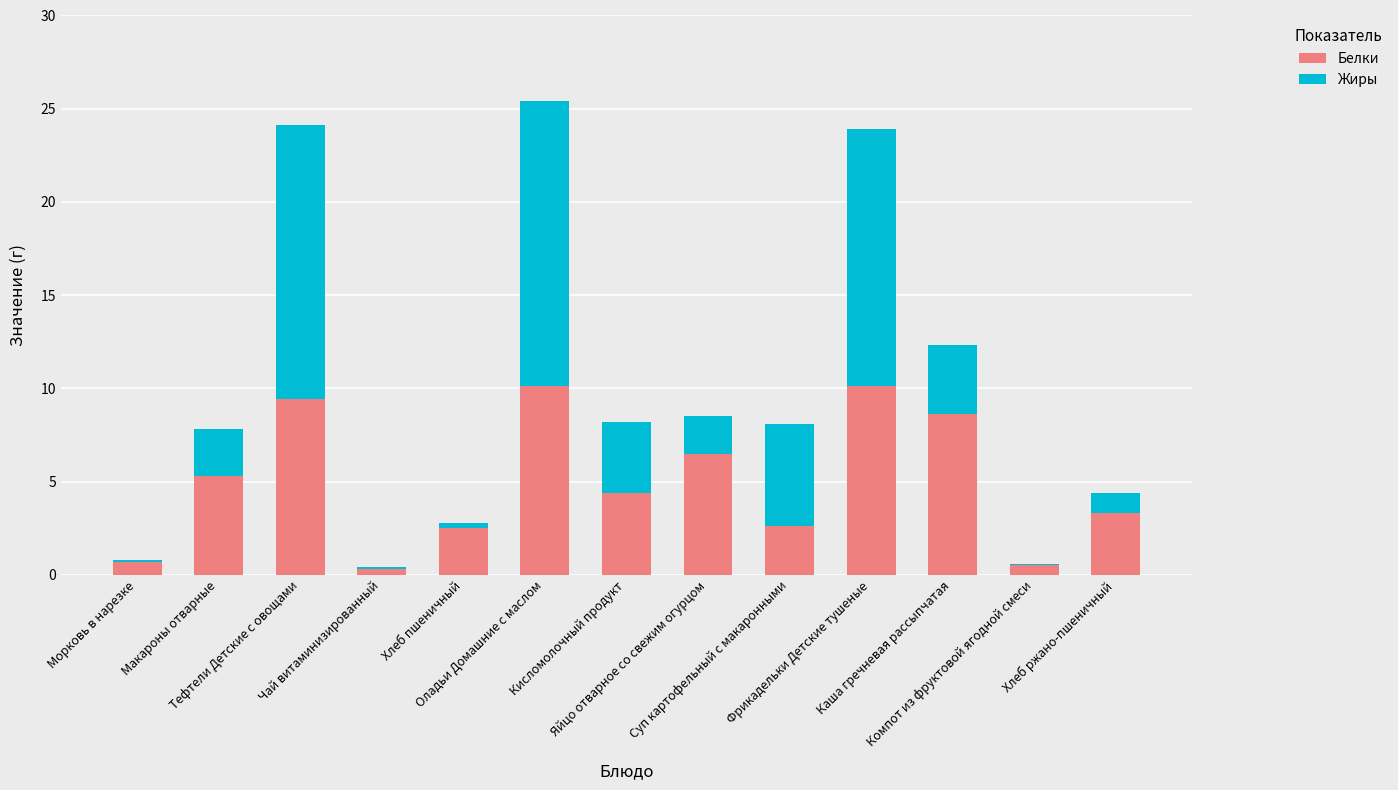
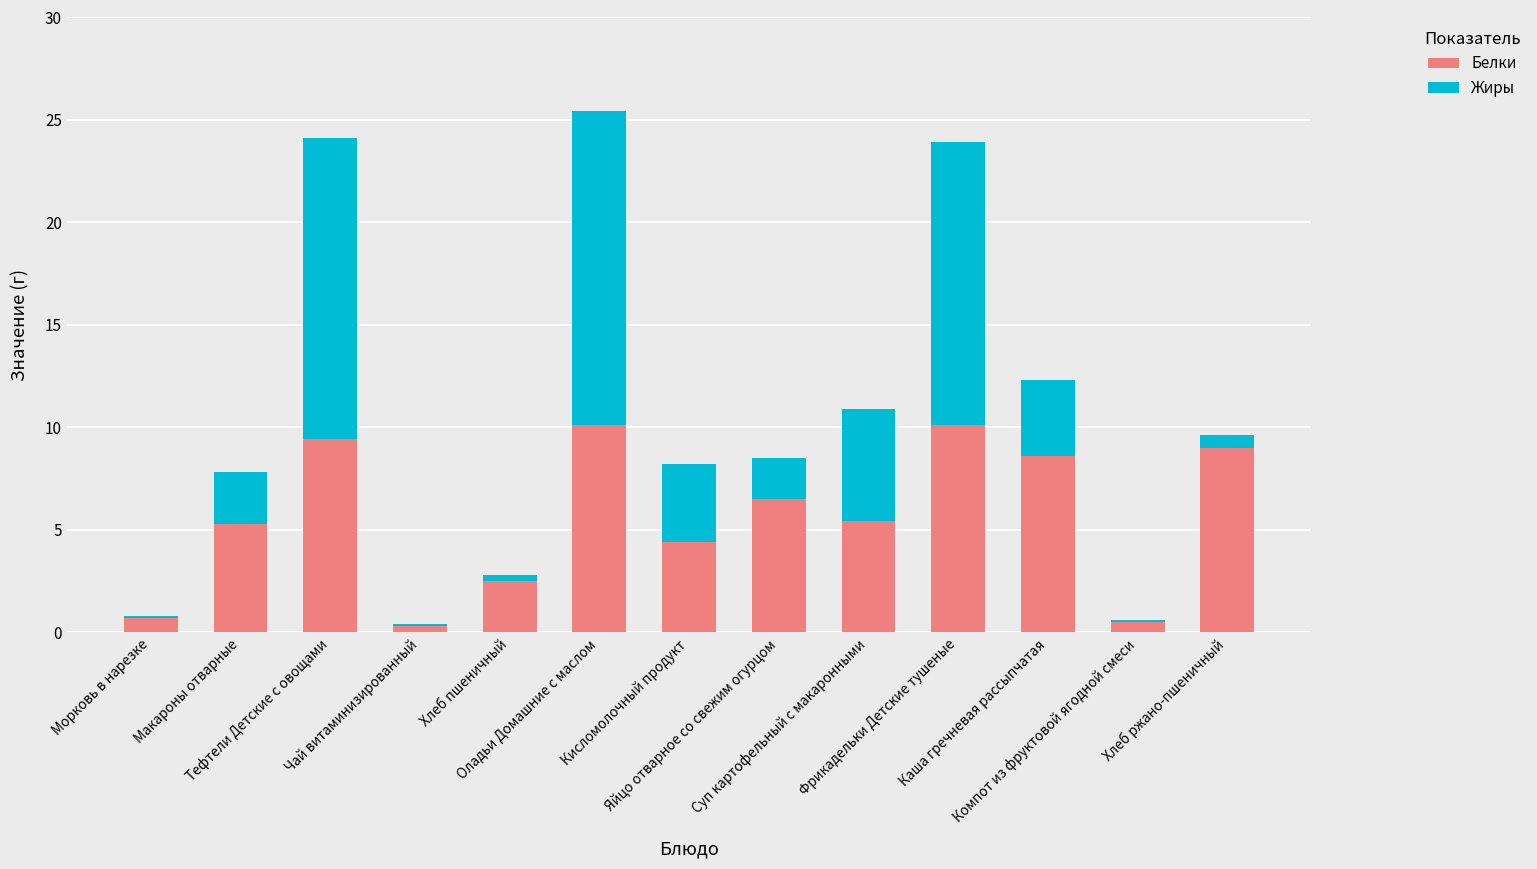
Белки, Суп картофельный с макаронными: 2.6 -> 5.4
Белки, Хлеб ржано-пшеничный: 3.3 -> 9.0
Жиры, Хлеб ржано-пшеничный: 1.1 -> 0.6
